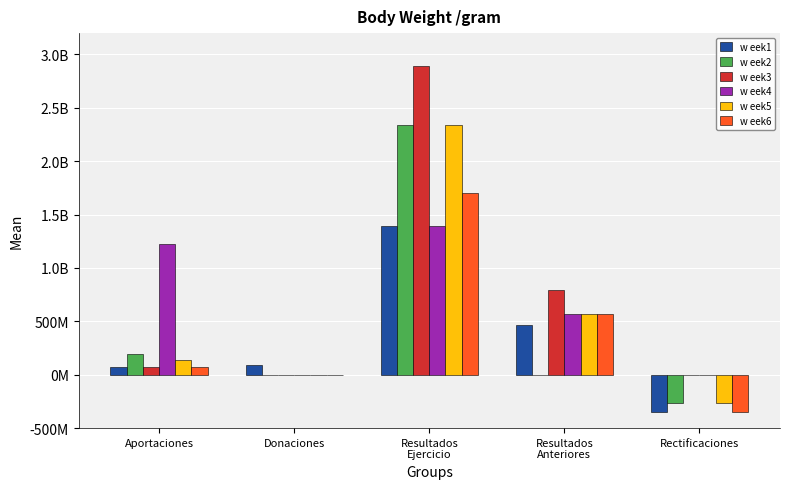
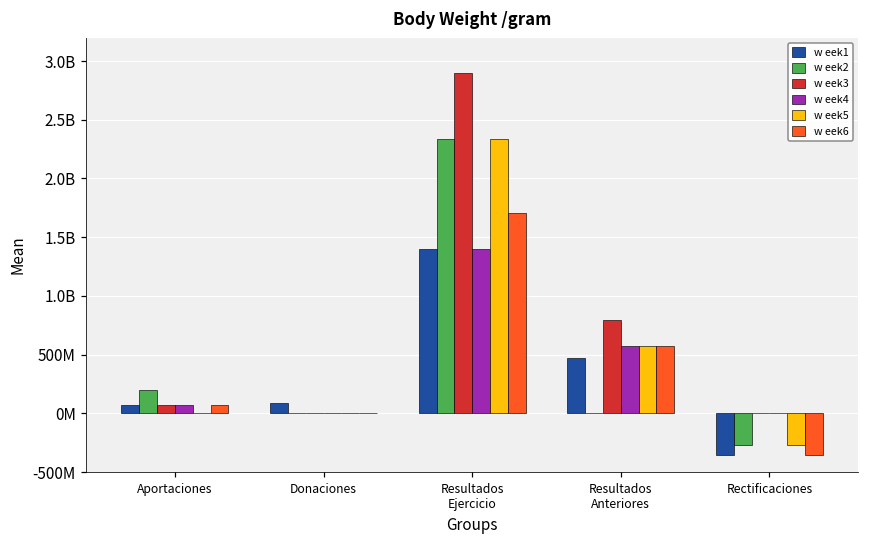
w eek4, Aportaciones: 1220000000 -> 70000000
w eek5, Aportaciones: 140000000 -> 0
